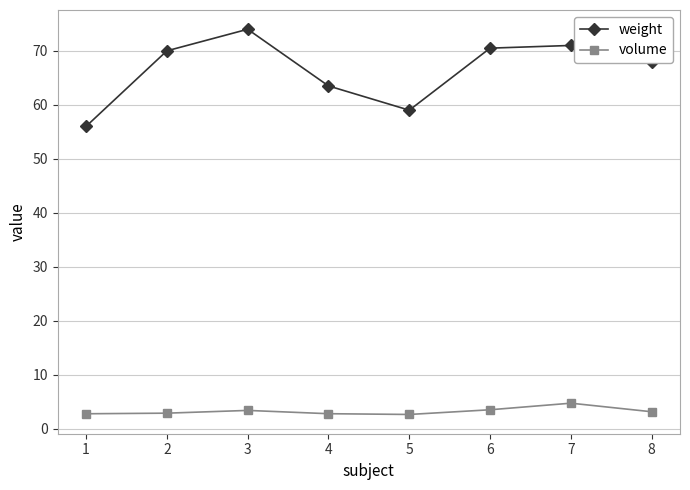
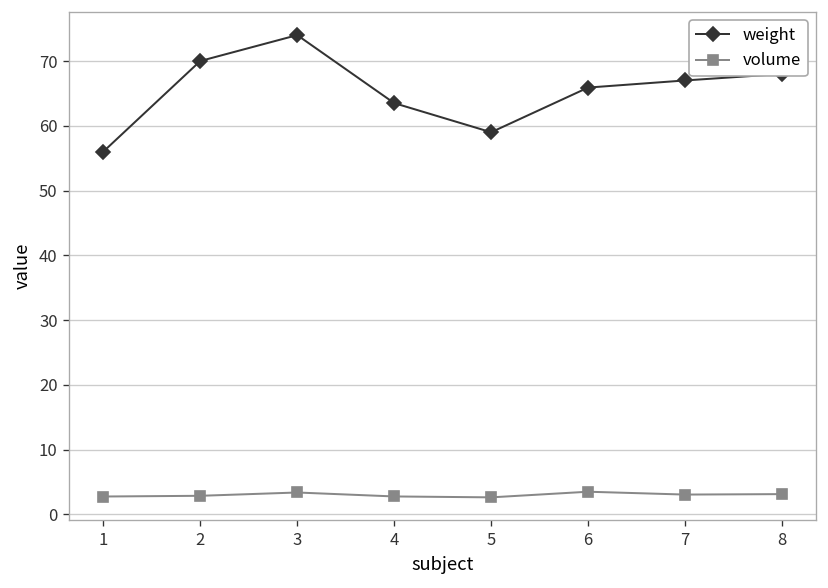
weight, 6: 71 -> 66
weight, 7: 71 -> 67
volume, 7: 5 -> 3
